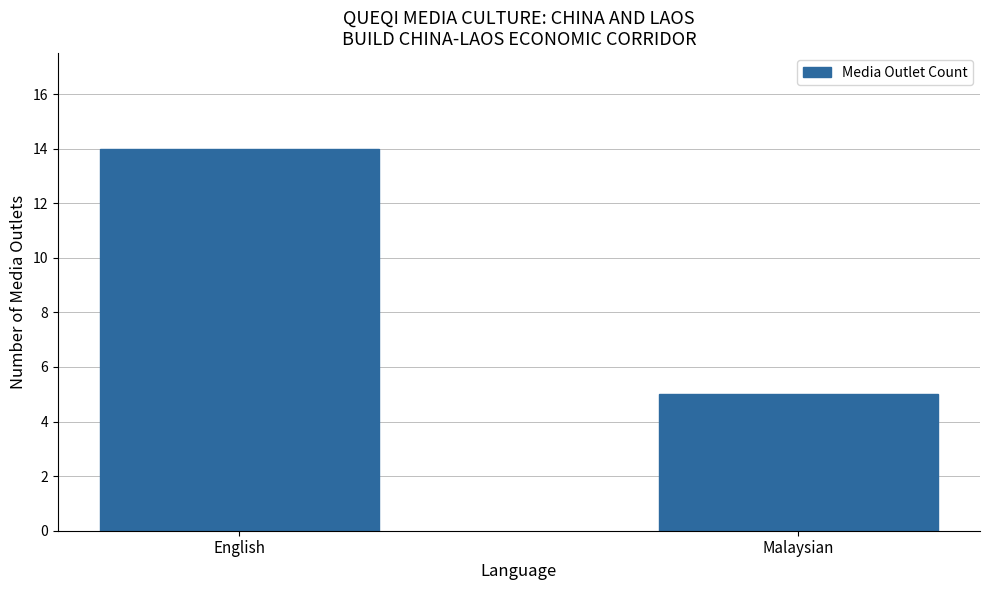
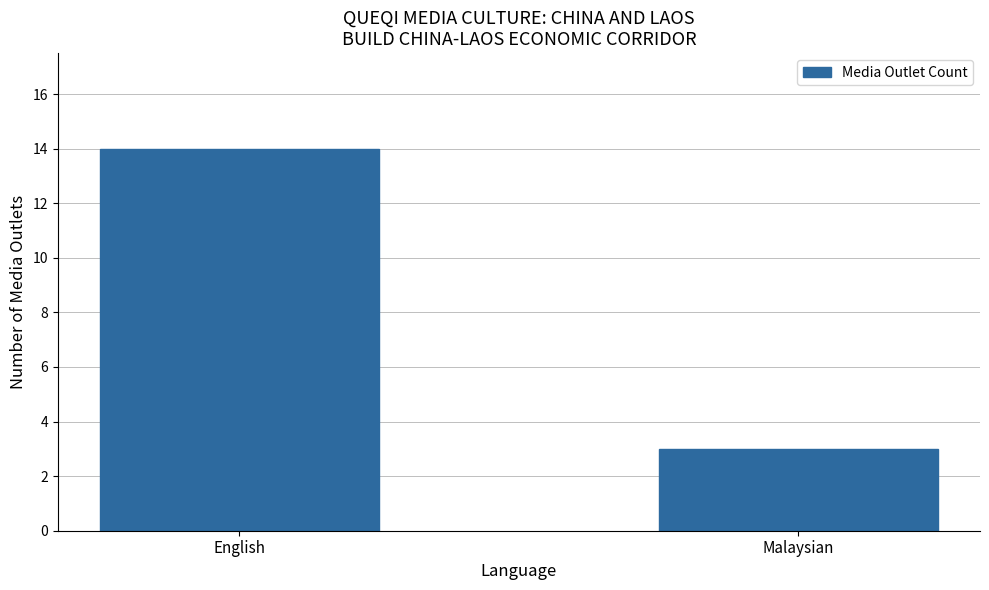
Malaysian: 5 -> 3
